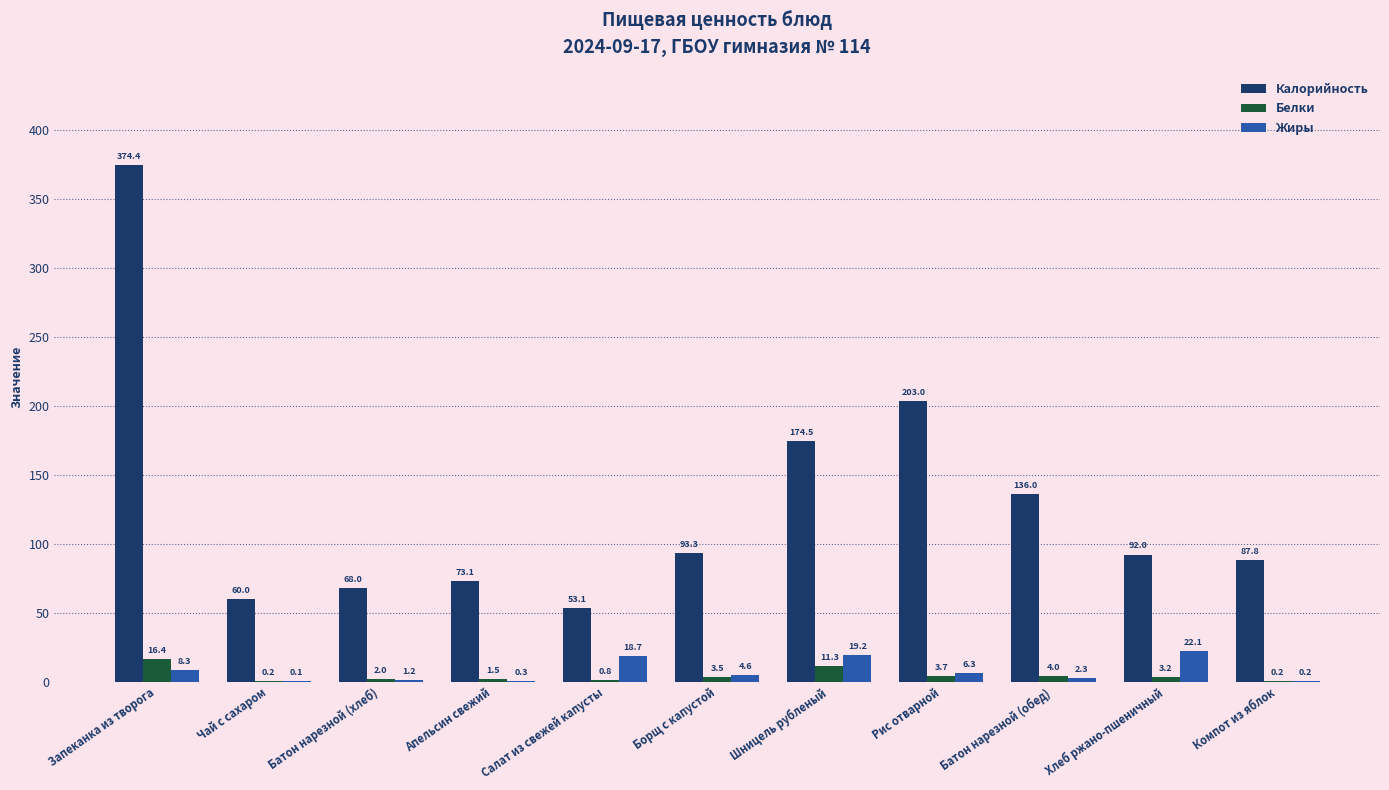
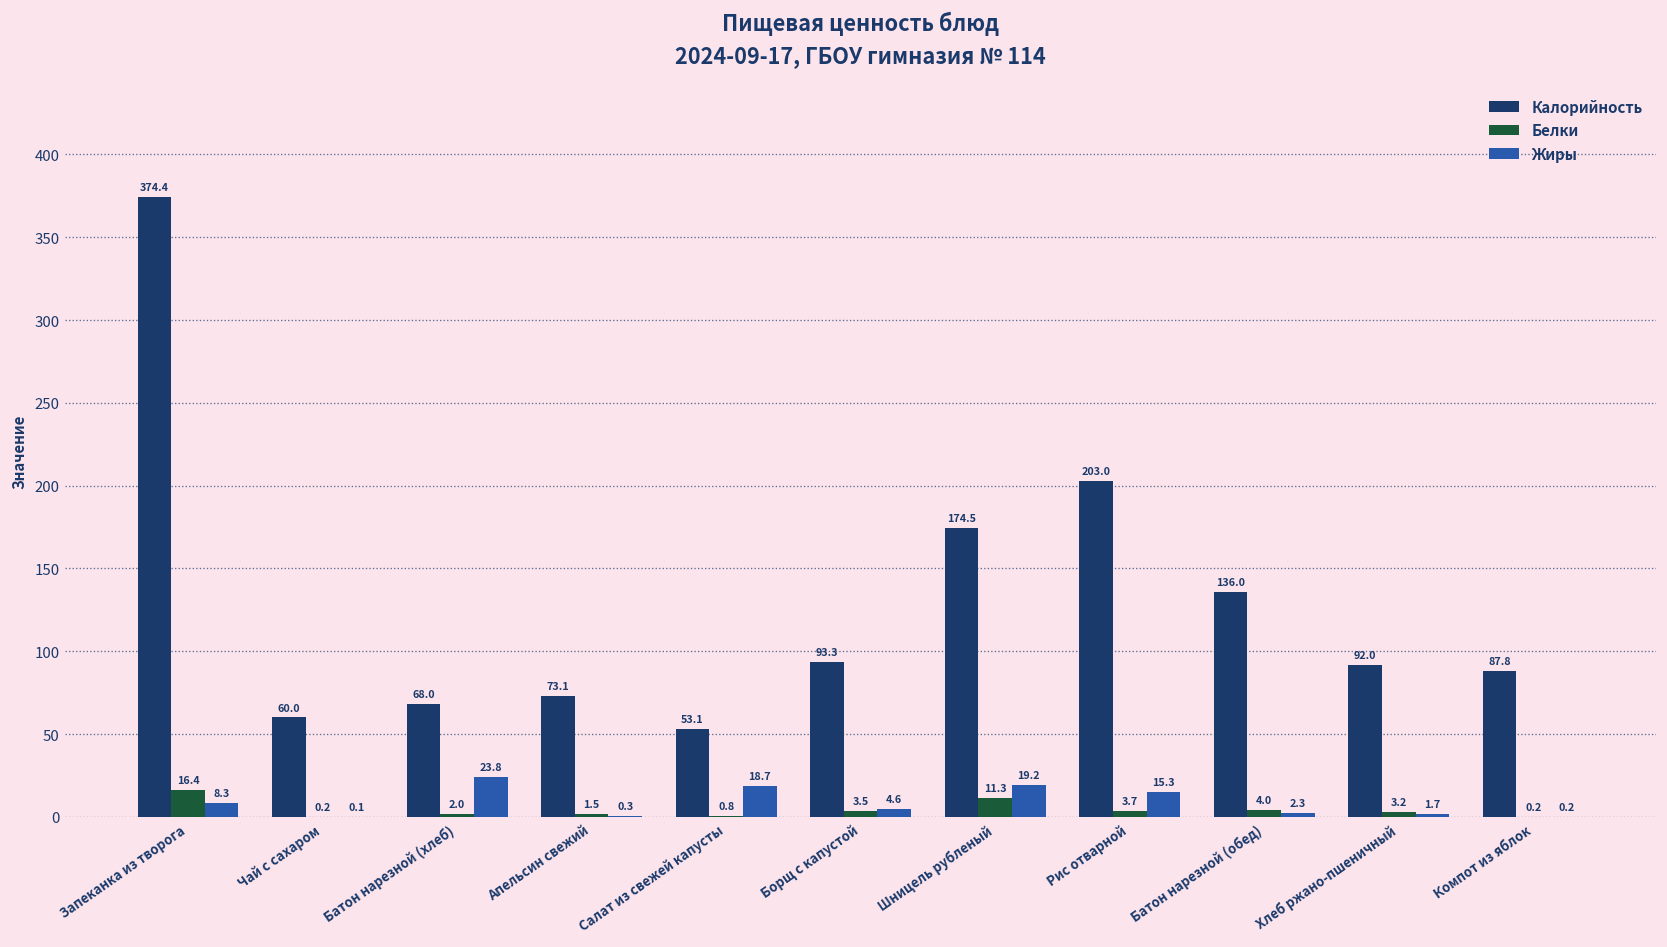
Жиры, Батон нарезной (хлеб): 1.2 -> 23.8
Жиры, Рис отварной: 6.3 -> 15.3
Жиры, Хлеб ржано-пшеничный: 22.1 -> 1.7
